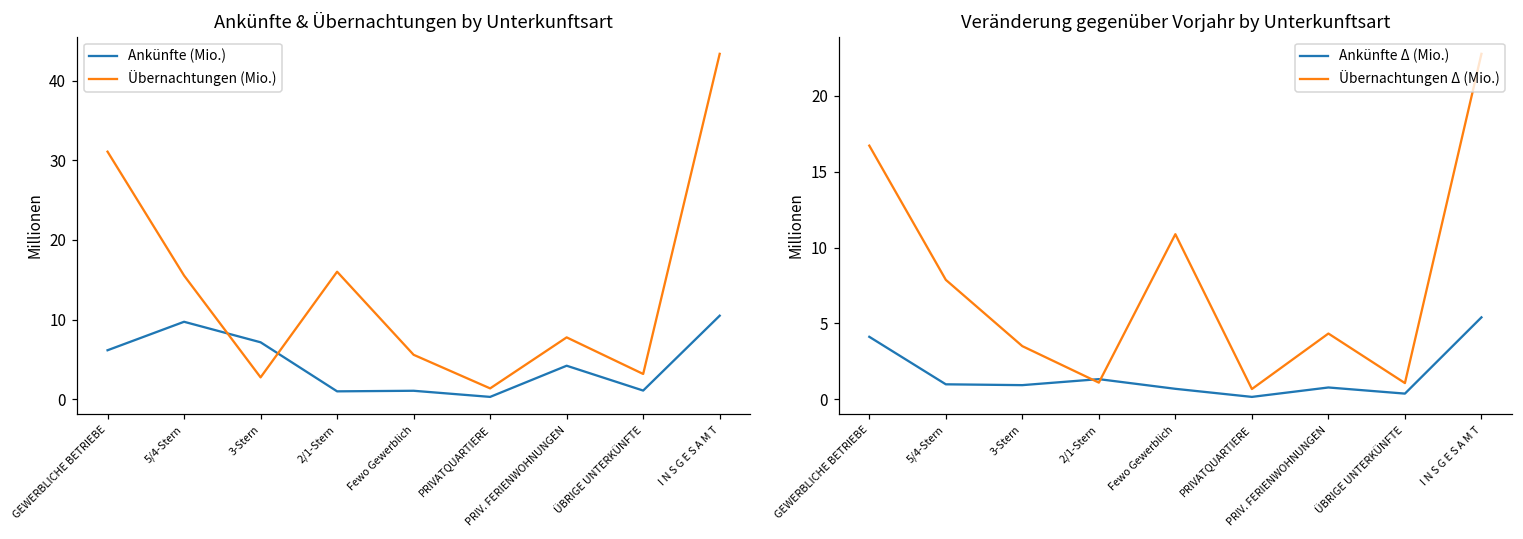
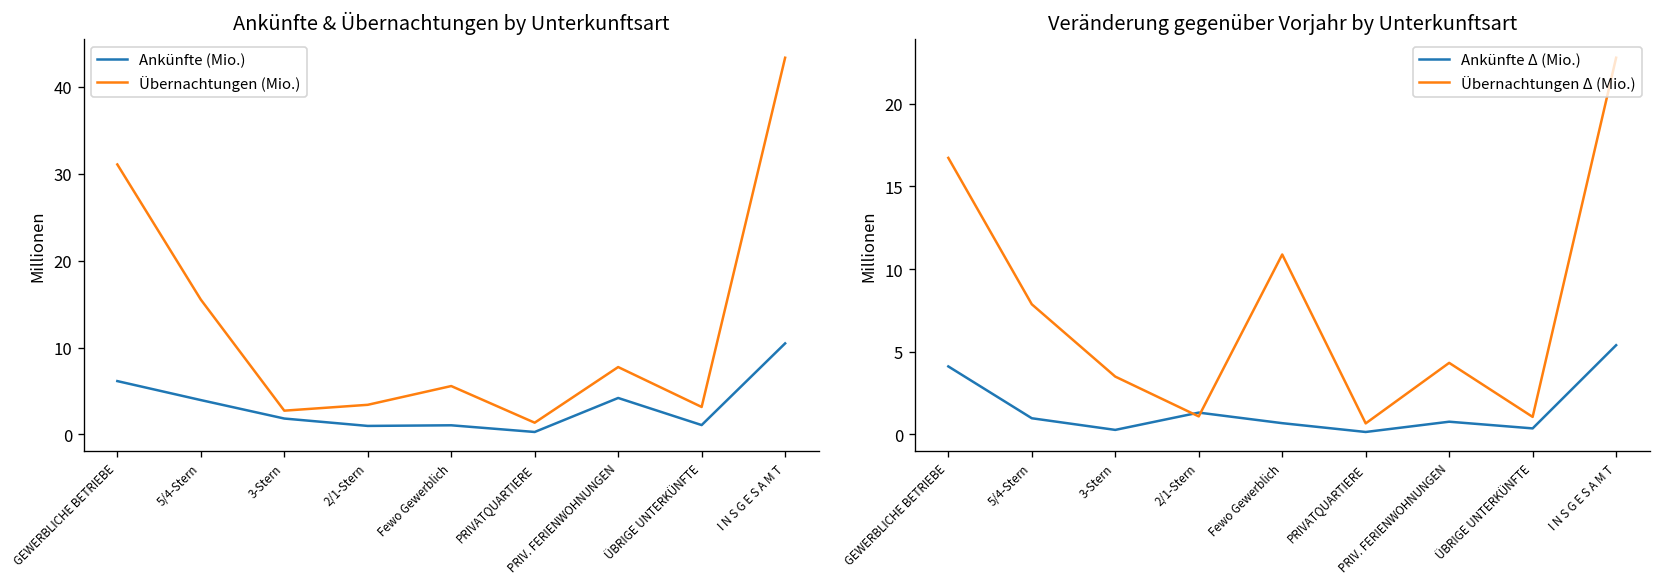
Ankünfte & Übernachtungen by Unterkunftsart, Ankünfte (Mio.), 5/4-Stern: 10 -> 4
Ankünfte & Übernachtungen by Unterkunftsart, Ankünfte (Mio.), 3-Stern: 7 -> 2
Ankünfte & Übernachtungen by Unterkunftsart, Übernachtungen (Mio.), 2/1-Stern: 16 -> 3
Veränderung gegenüber Vorjahr by Unterkunftsart, Ankünfte Δ (Mio.), 3-Stern: 0.9 -> 0.3
